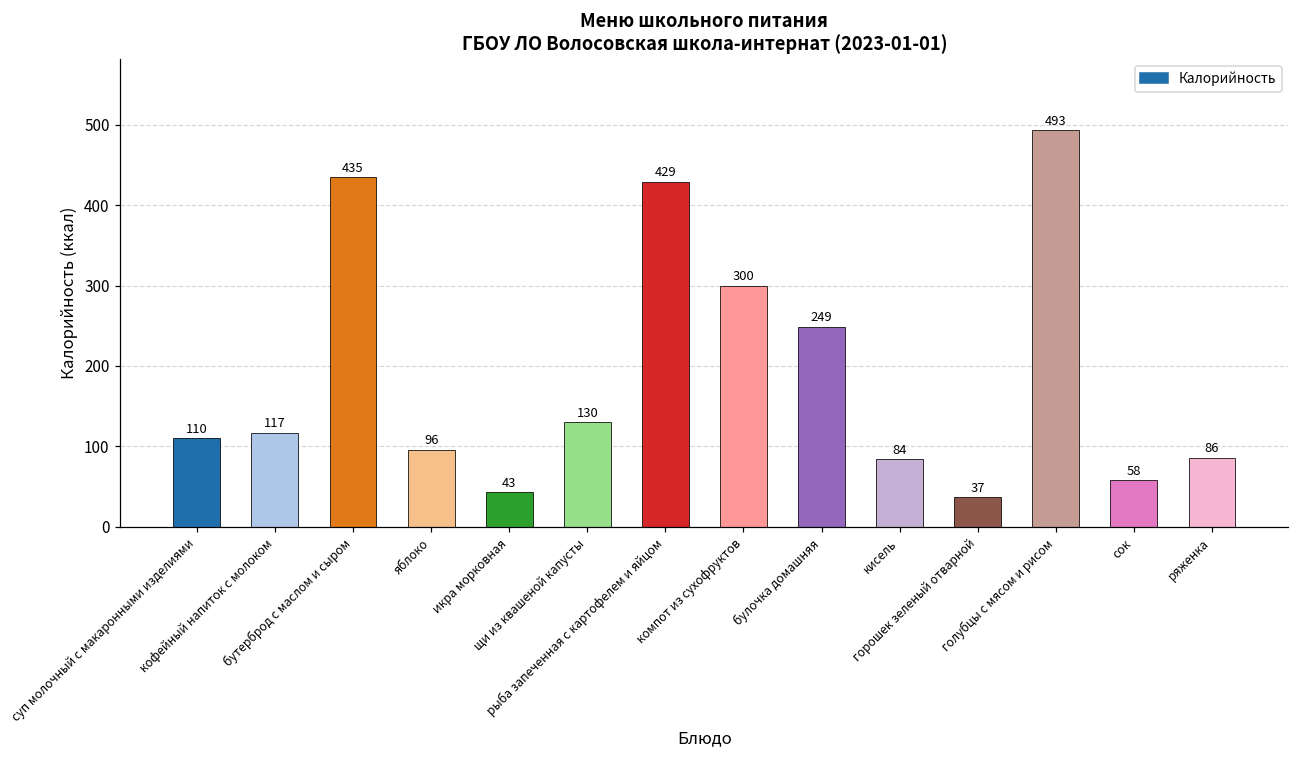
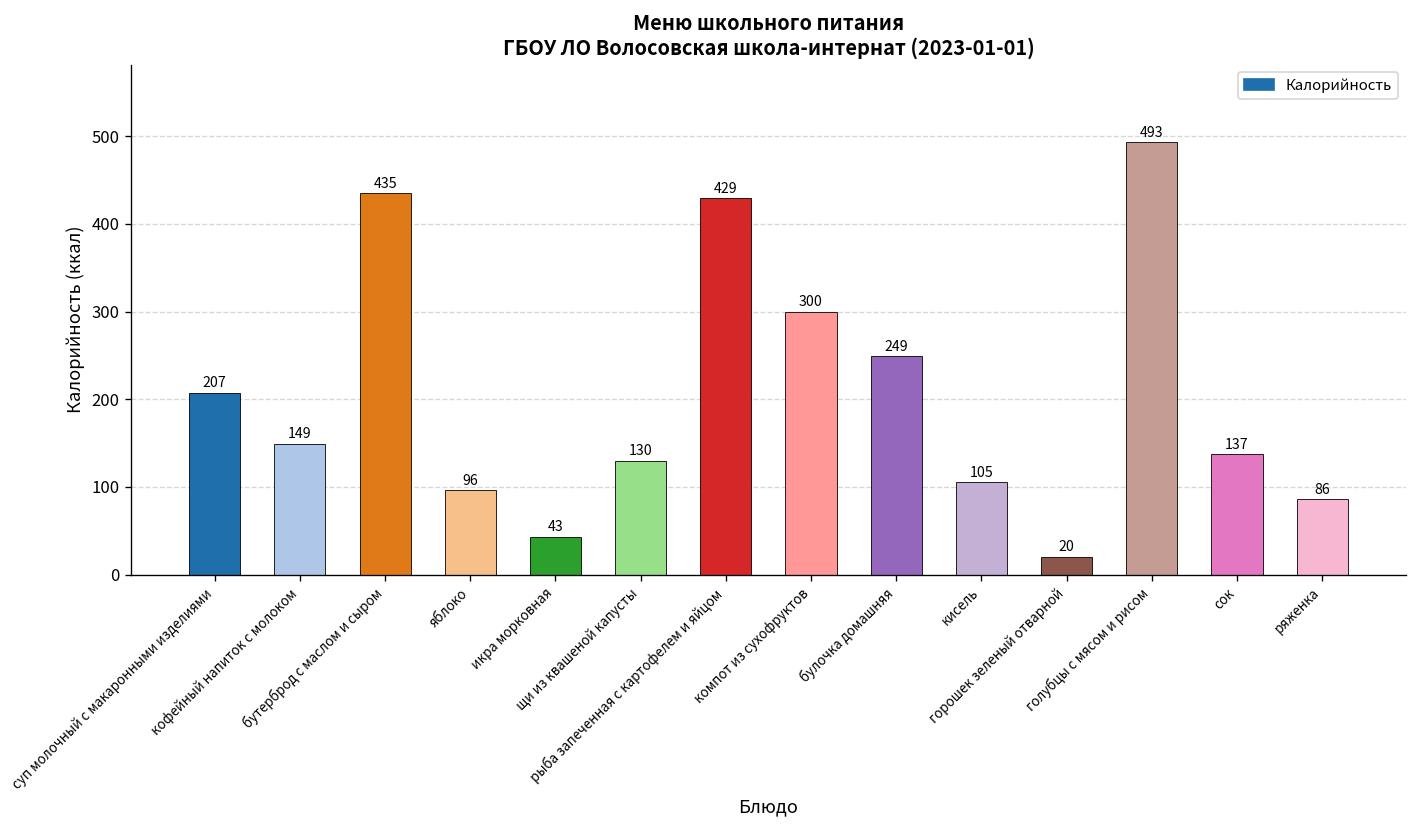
суп молочный с макаронными изделиями: 110 -> 207
кофейный напиток с молоком: 117 -> 149
кисель: 84 -> 105
горошек зеленый отварной: 37 -> 20
сок: 58 -> 137
